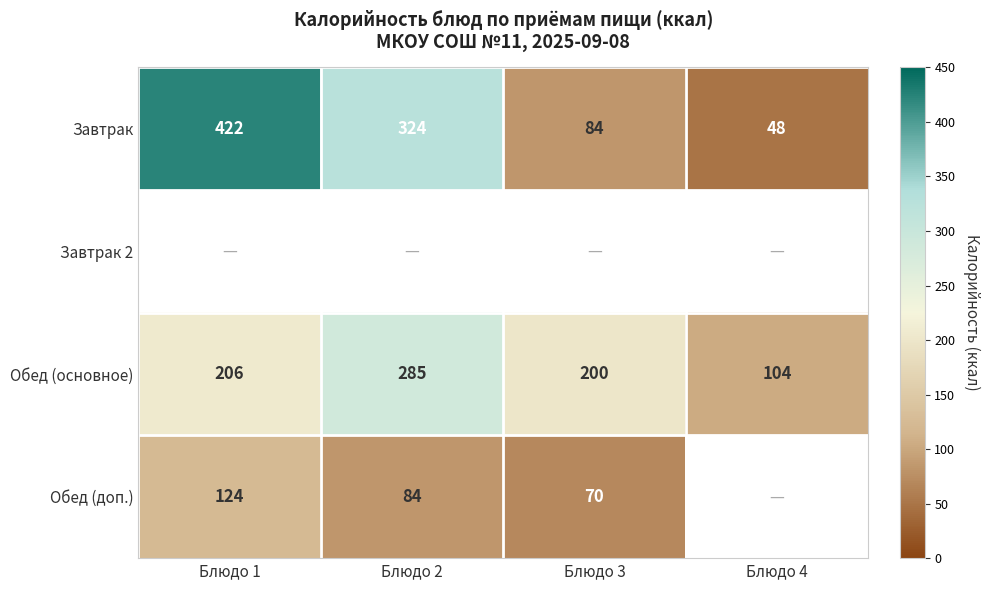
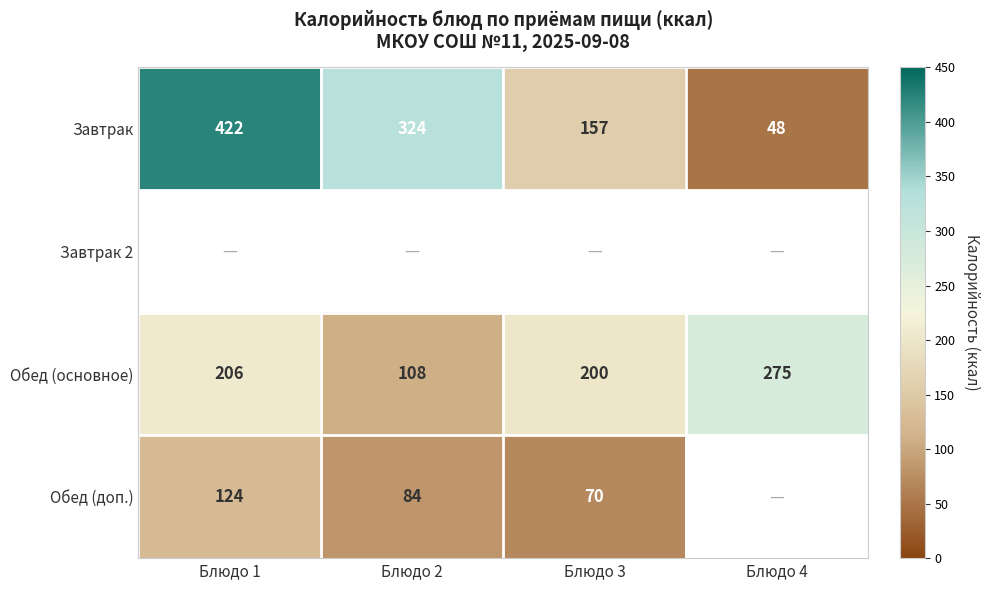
Завтрак, Блюдо 3: 84 -> 157
Обед (основное), Блюдо 2: 285 -> 108
Обед (основное), Блюдо 4: 104 -> 275
